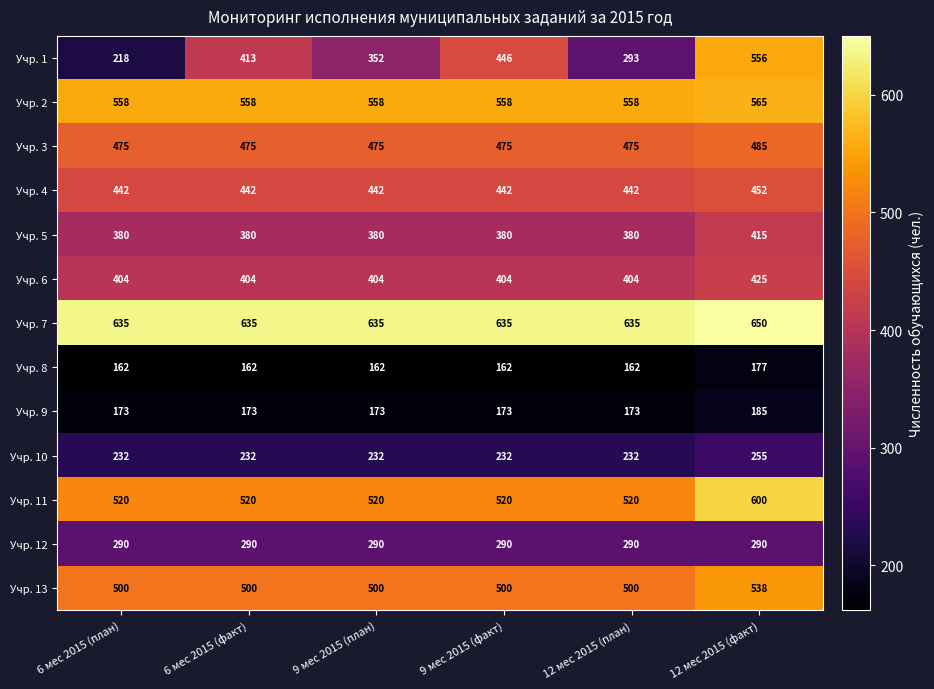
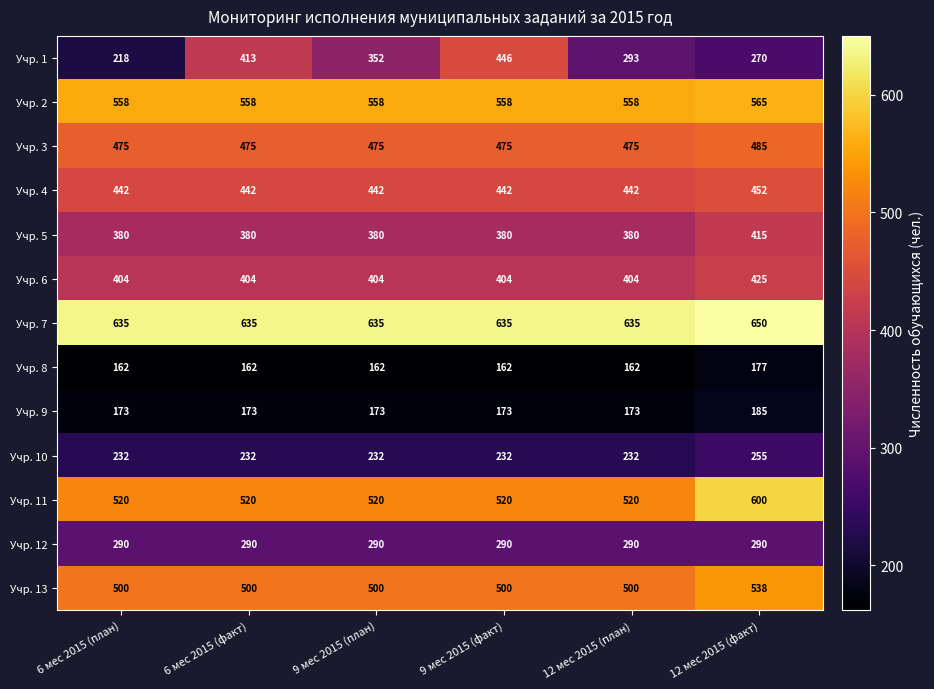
Учр. 1, 12 мес 2015 (факт): 556 -> 270
